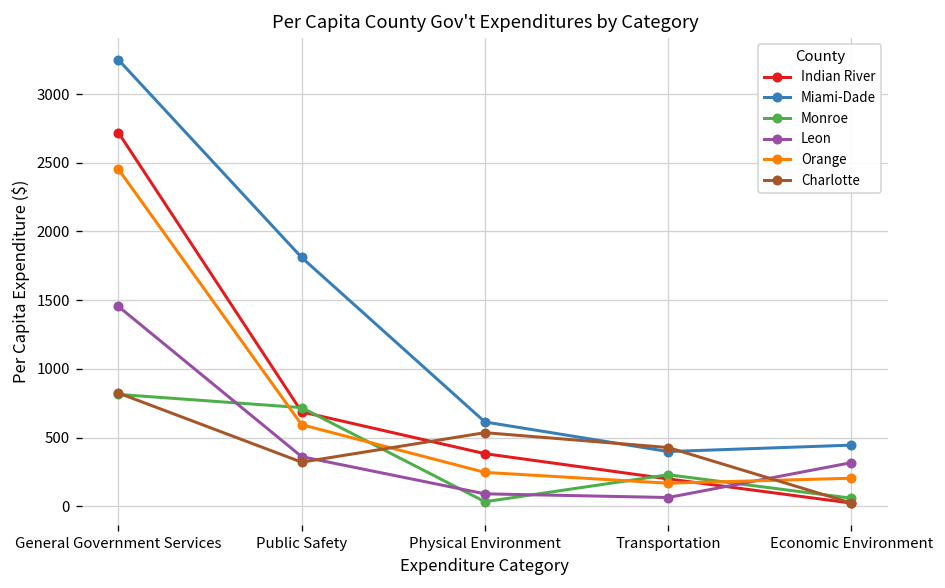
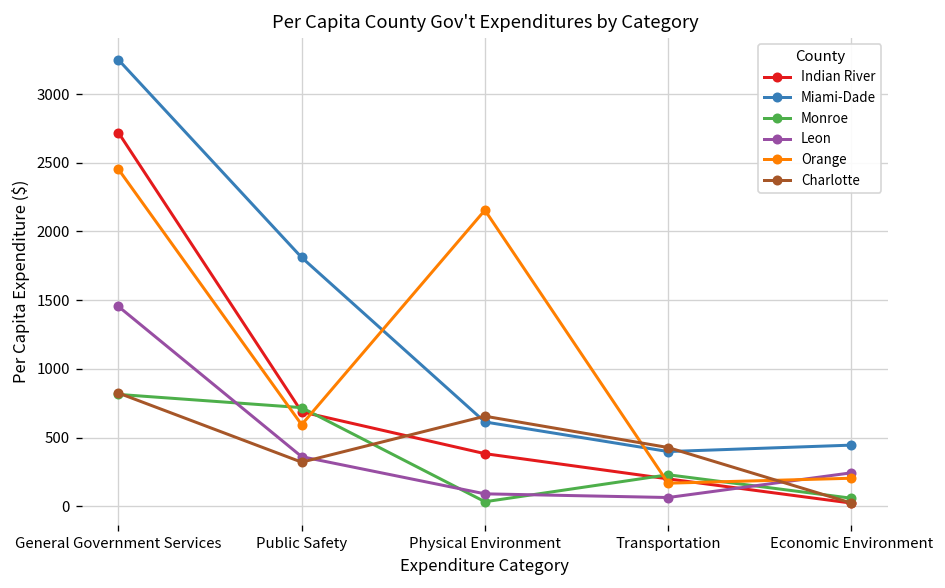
Orange, Physical Environment: 250 -> 2160
Charlotte, Physical Environment: 540 -> 660
Leon, Economic Environment: 320 -> 240
